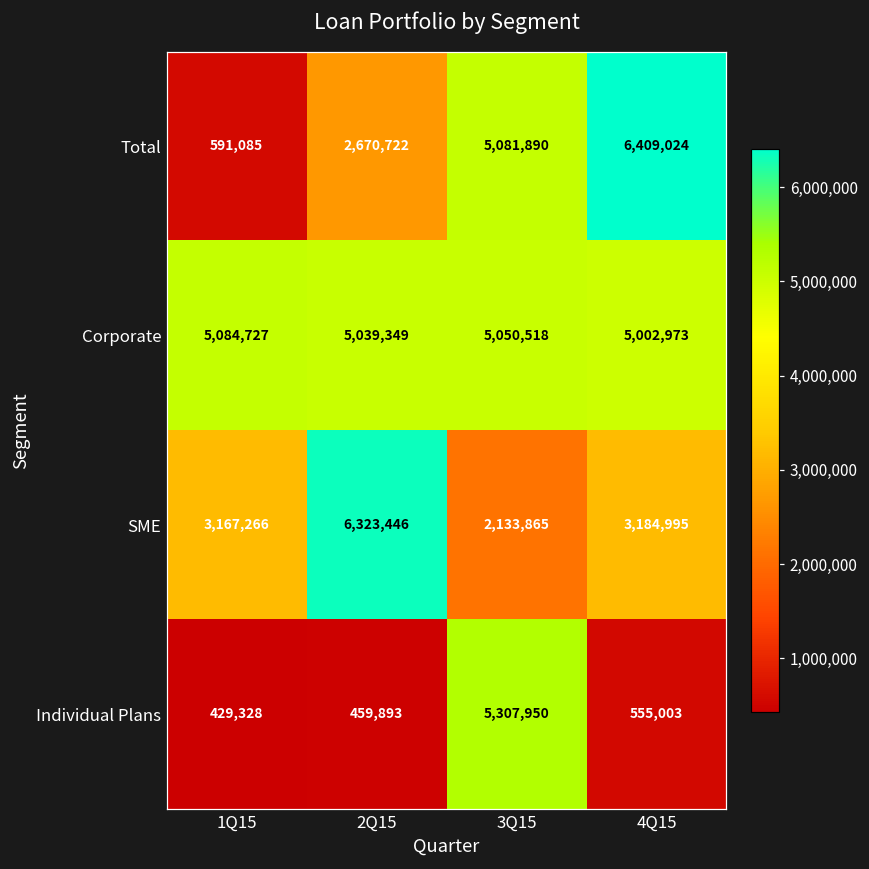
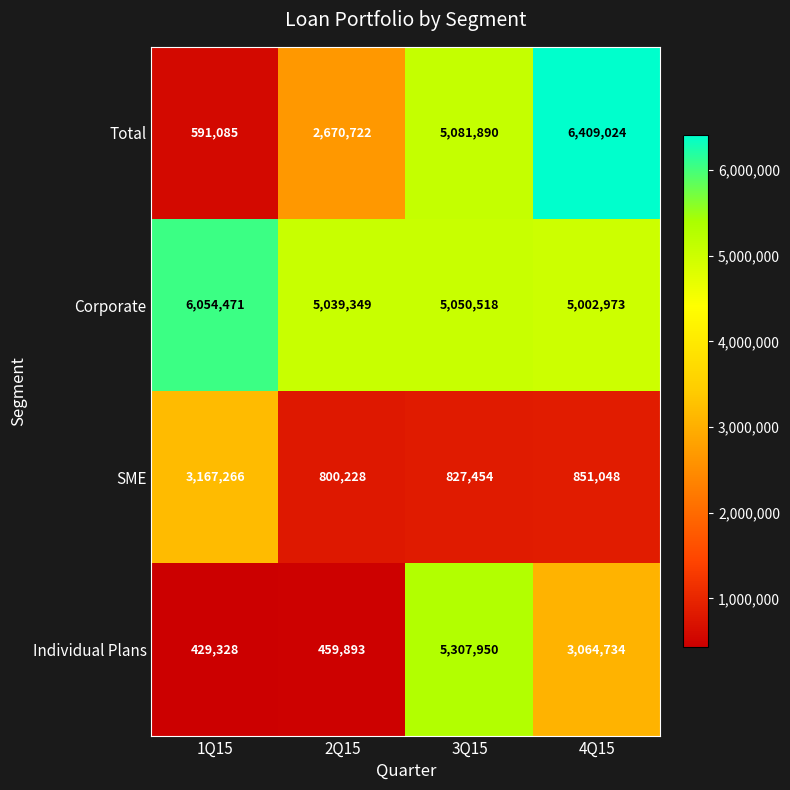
Corporate, 1Q15: 5,084,727 -> 6,054,471
SME, 2Q15: 6,323,446 -> 800,228
SME, 3Q15: 2,133,865 -> 827,454
SME, 4Q15: 3,184,995 -> 851,048
Individual Plans, 4Q15: 555,003 -> 3,064,734
